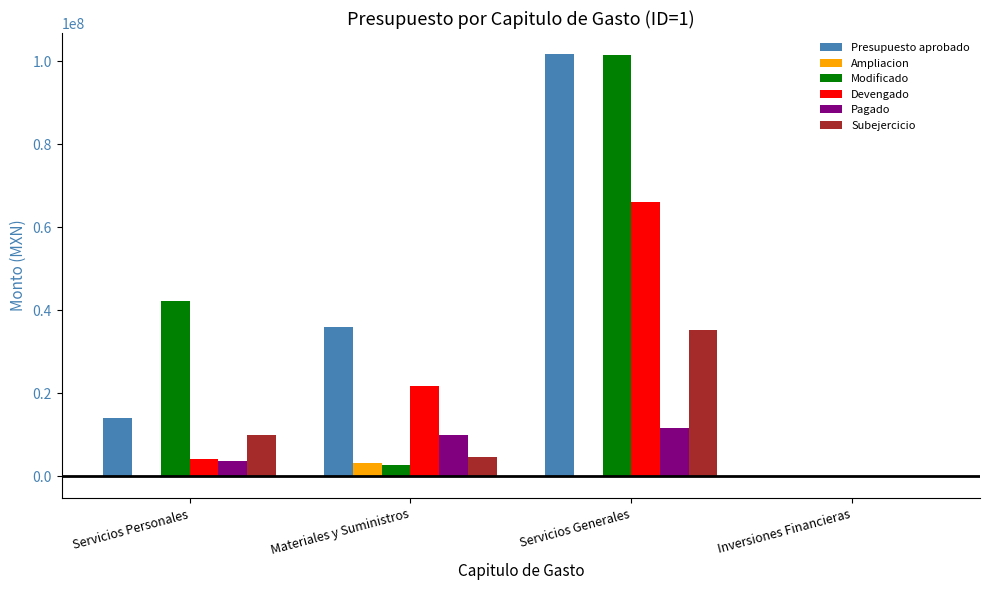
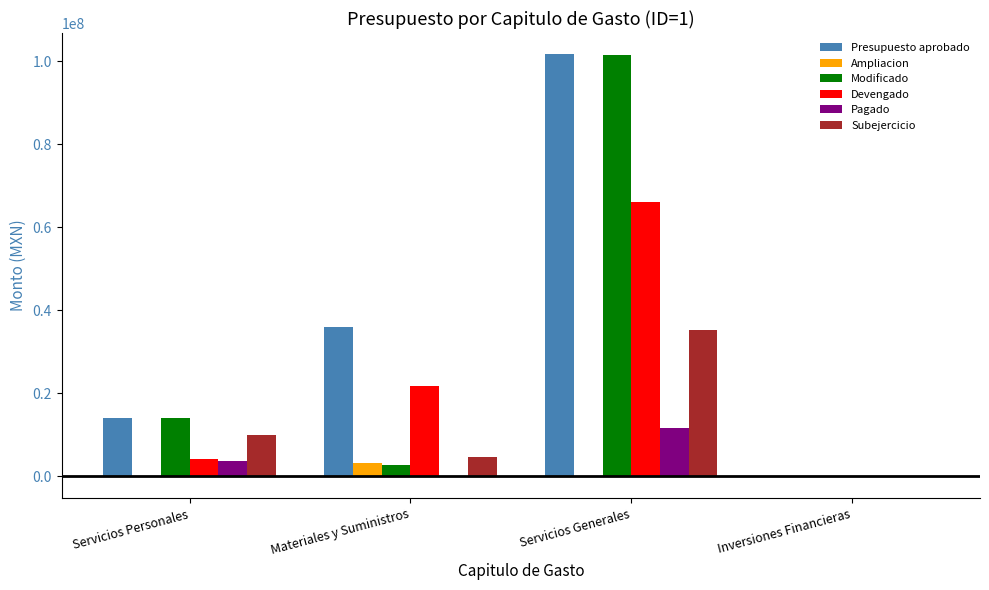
Modificado, Servicios Personales: 42000000 -> 14000000
Pagado, Materiales y Suministros: 10000000 -> 0
